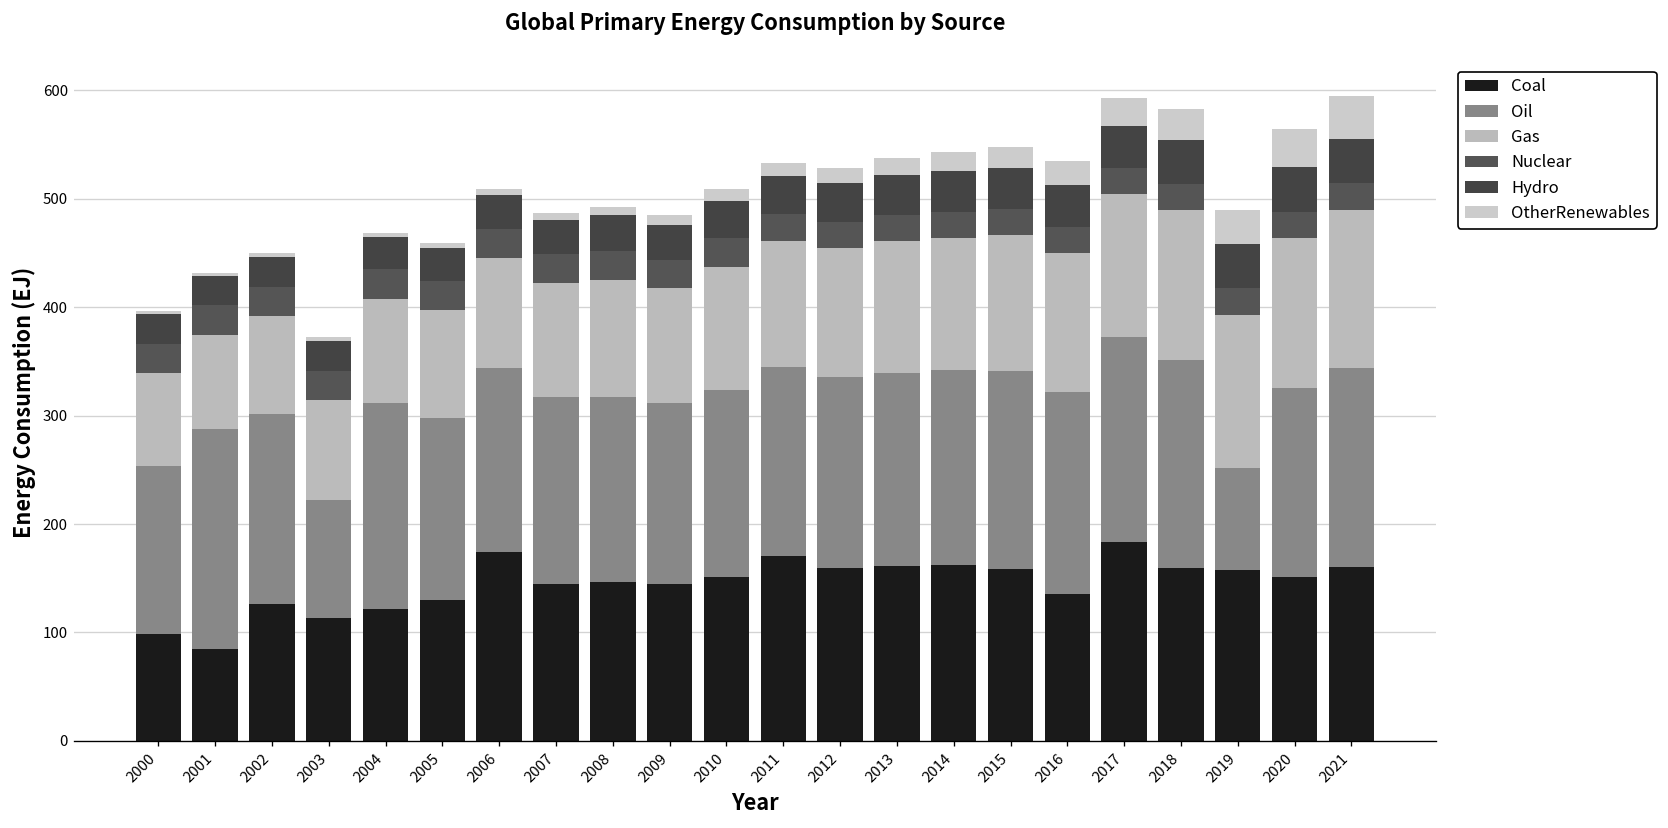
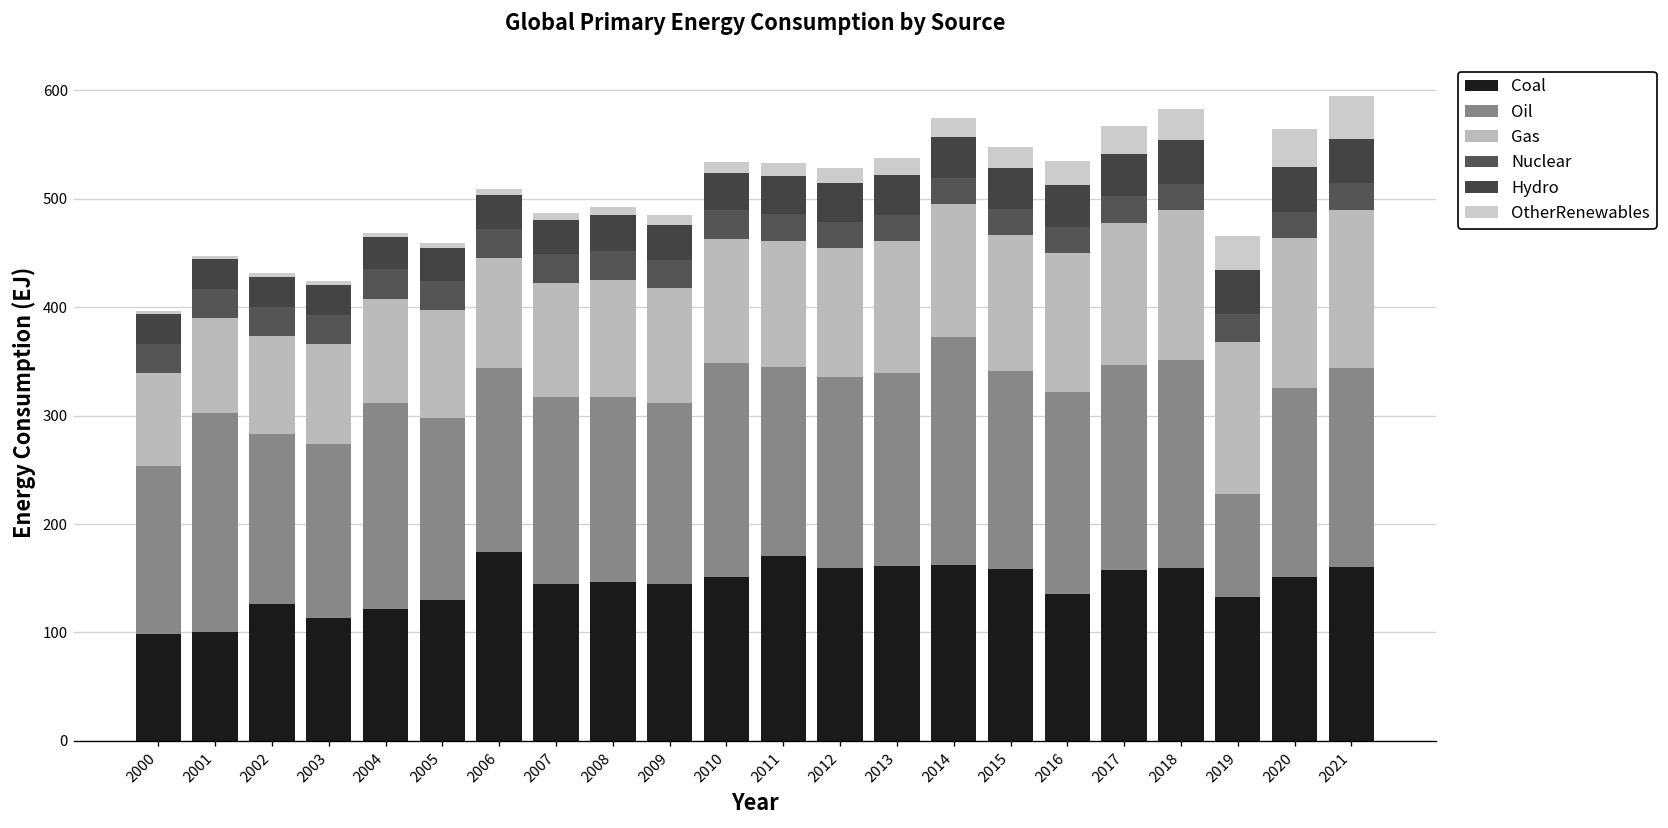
Coal, 2001: 90 -> 100
Oil, 2002: 180 -> 160
Oil, 2003: 110 -> 160
Oil, 2010: 170 -> 200
Oil, 2014: 180 -> 210
Coal, 2017: 180 -> 160
Coal, 2019: 160 -> 130
